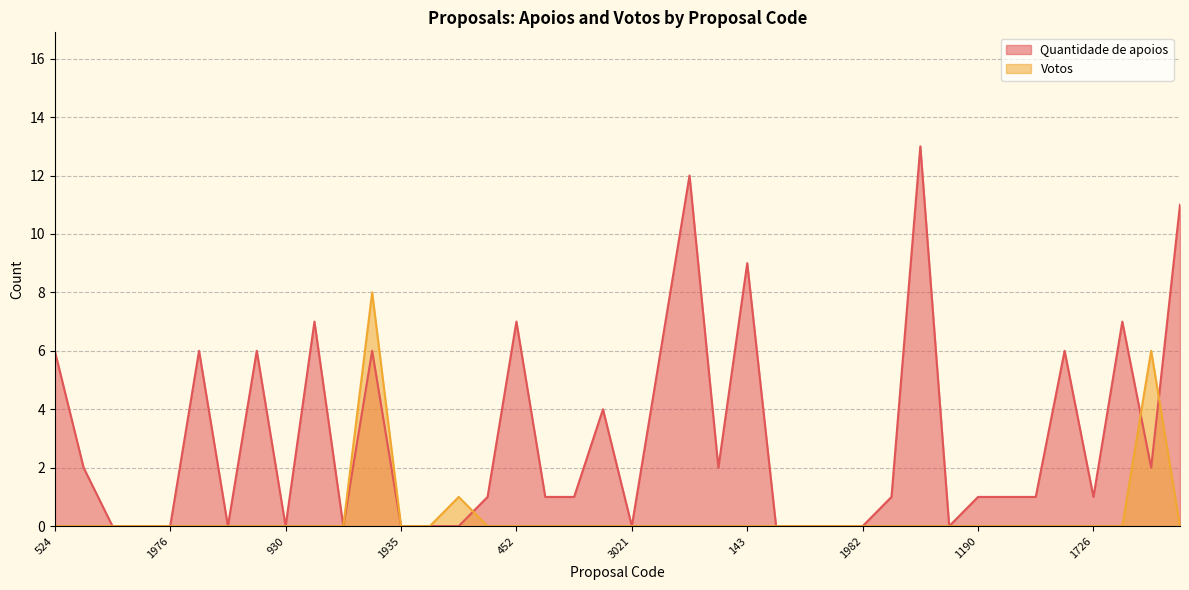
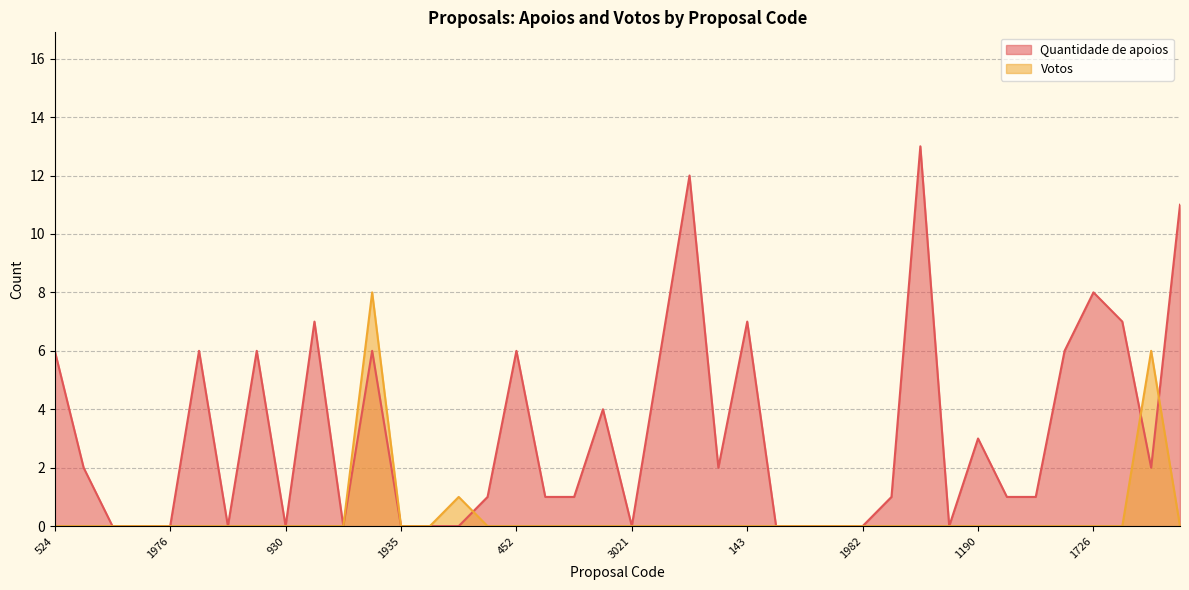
Quantidade de apoios, 452: 7 -> 6
Quantidade de apoios, 143: 9 -> 7
Quantidade de apoios, 1190: 1 -> 3
Quantidade de apoios, 1726: 1 -> 8
